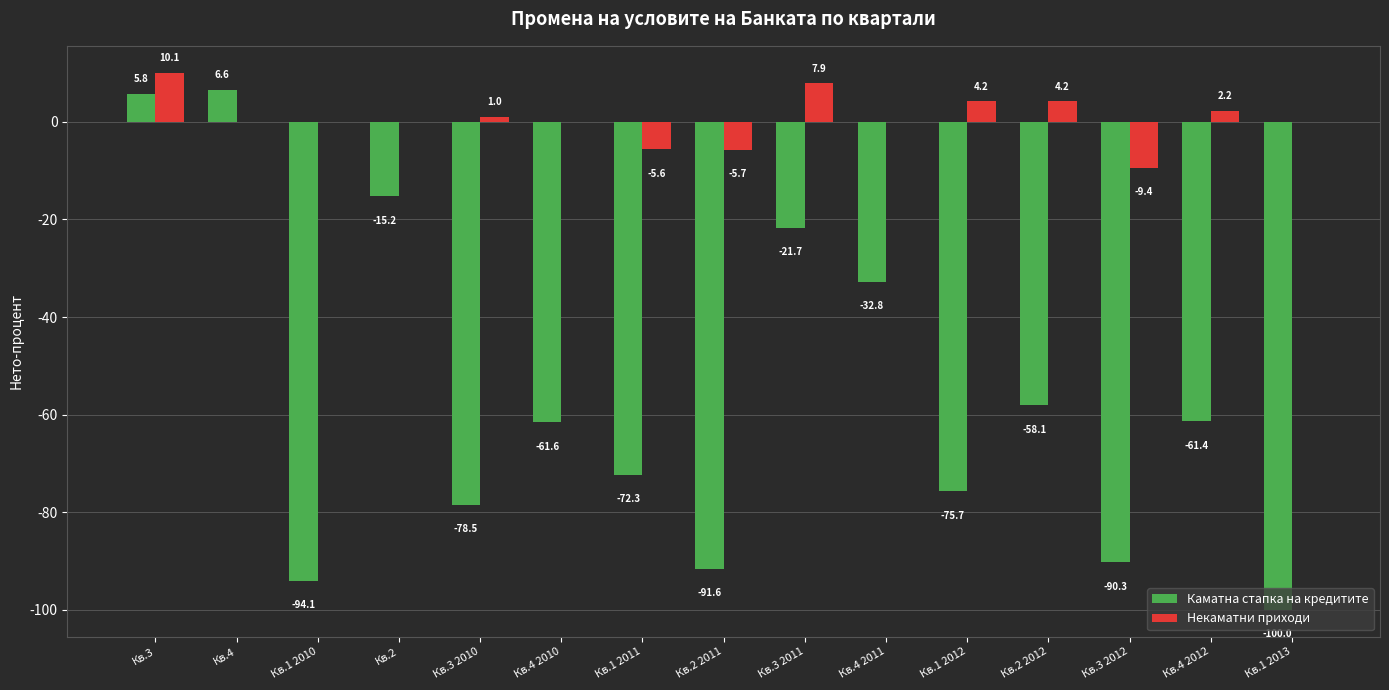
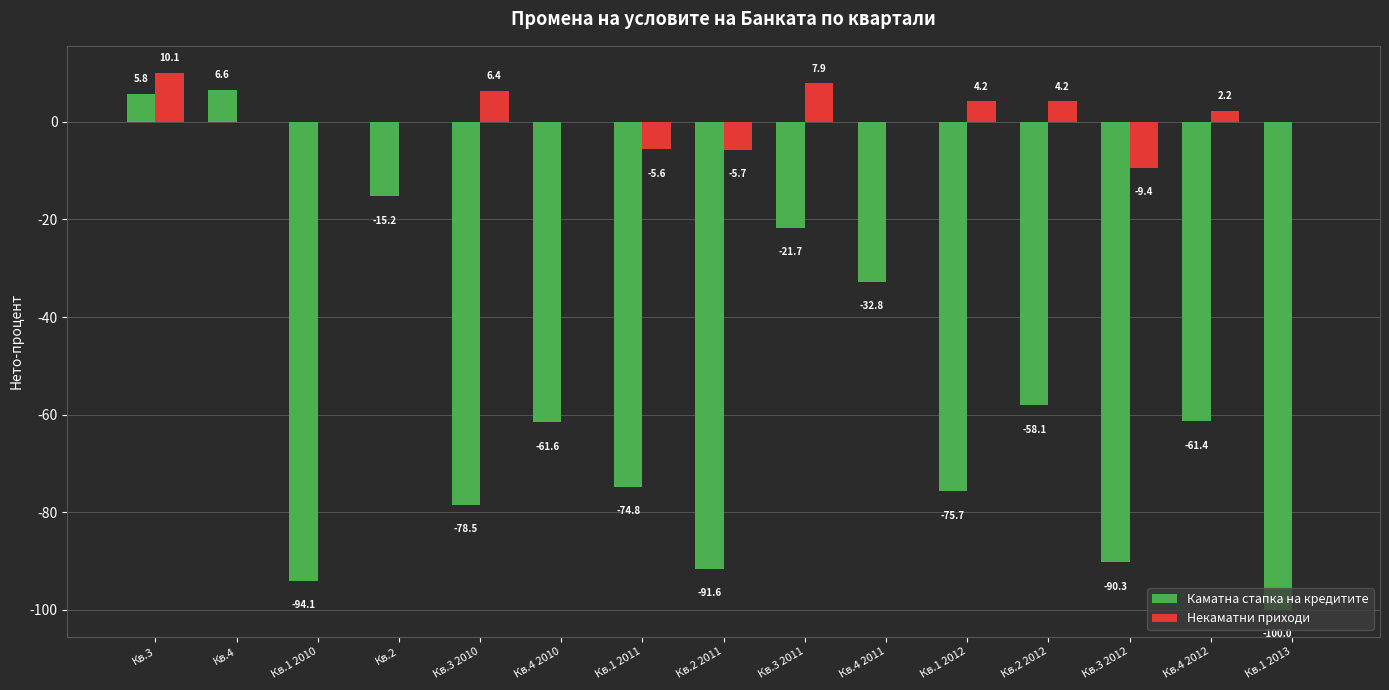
Некаматни приходи, Кв.3 2010: 1.0 -> 6.4
Каматна стапка на кредитите, Кв.1 2011: -72.3 -> -74.8
